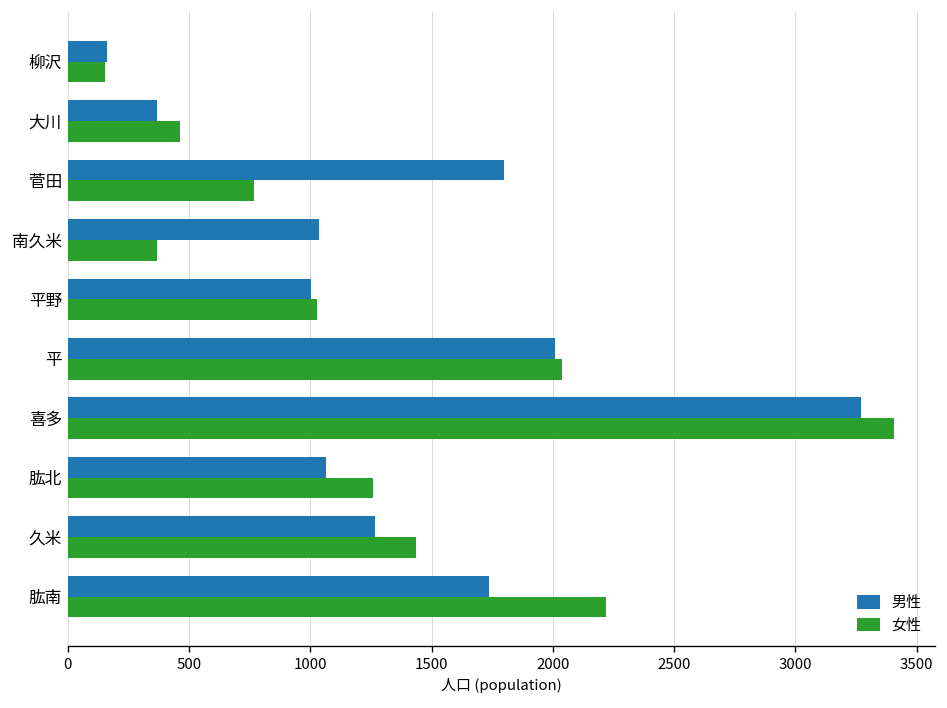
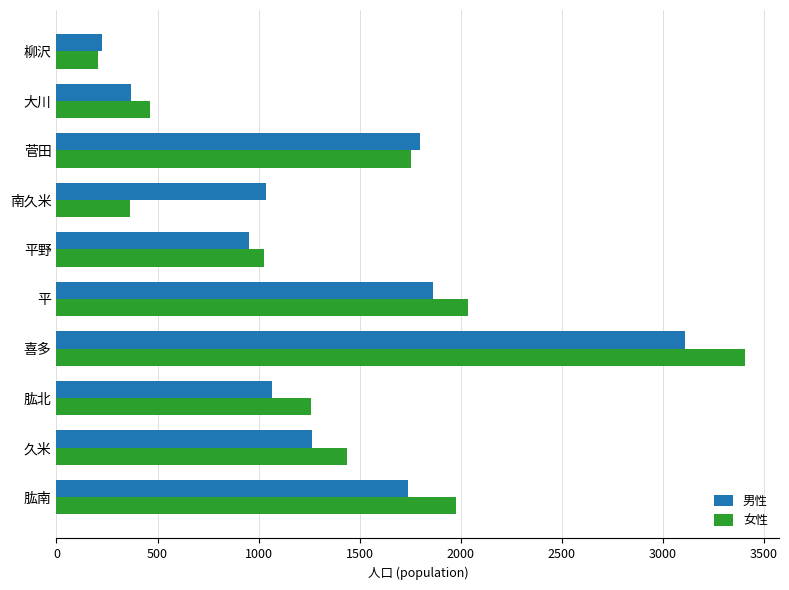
男性, 柳沢: 160 -> 220
女性, 柳沢: 150 -> 210
女性, 菅田: 770 -> 1760
男性, 平野: 1000 -> 950
男性, 平: 2010 -> 1870
男性, 喜多: 3270 -> 3110
女性, 肱南: 2220 -> 1980
